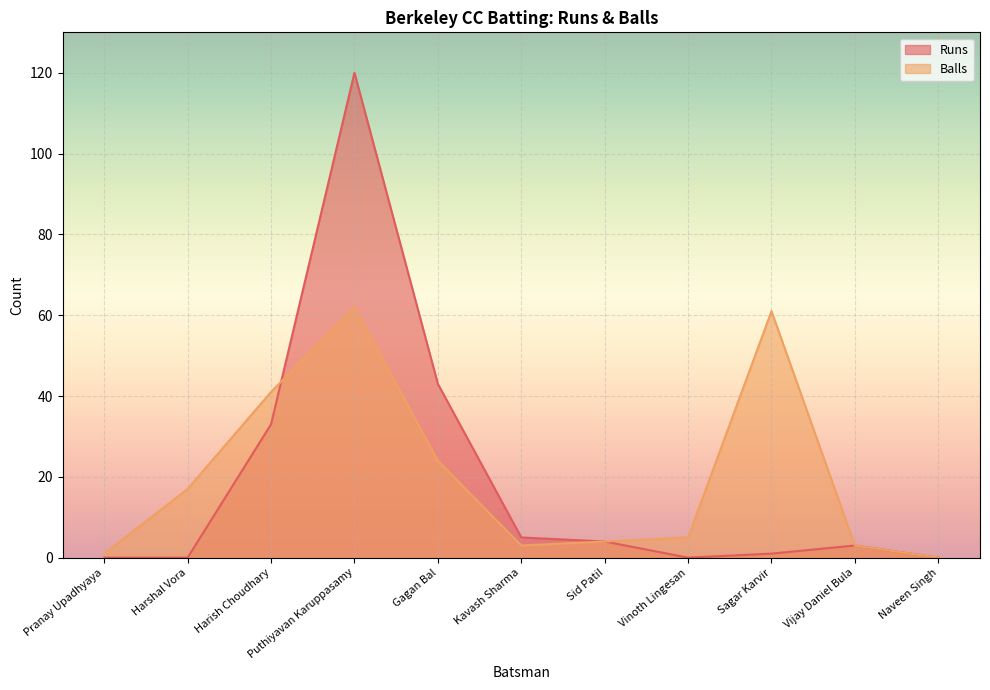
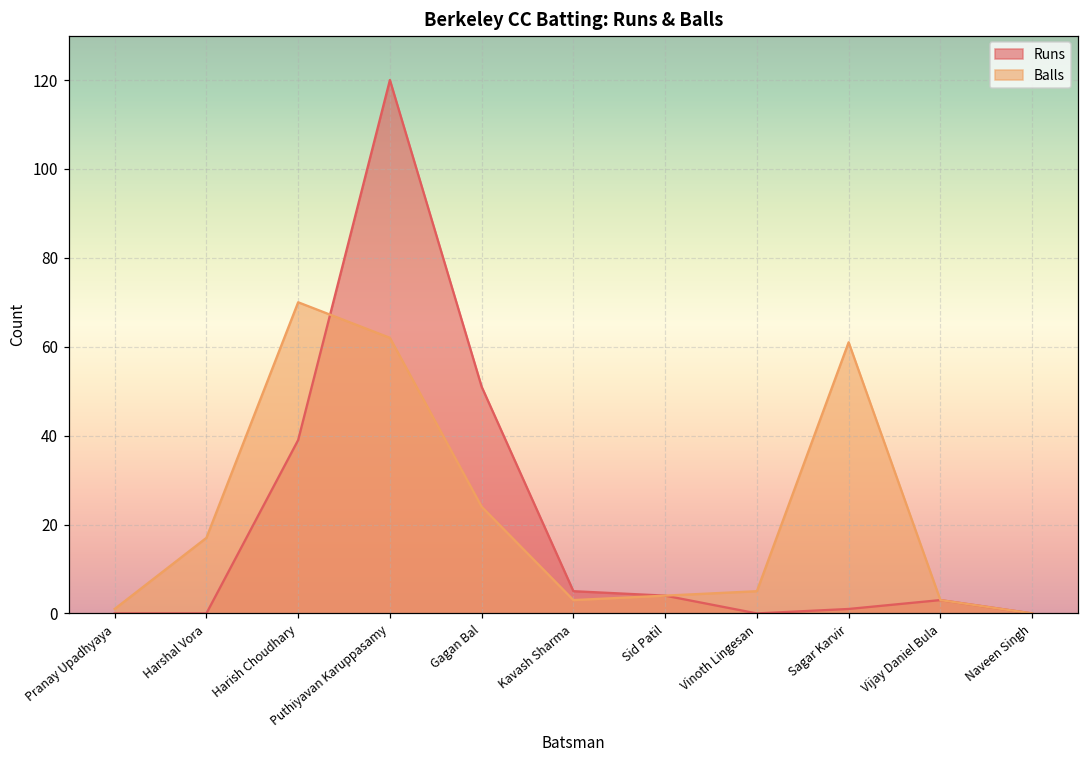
Runs, Harish Choudhary: 33 -> 39
Balls, Harish Choudhary: 41 -> 70
Runs, Gagan Bal: 43 -> 51
